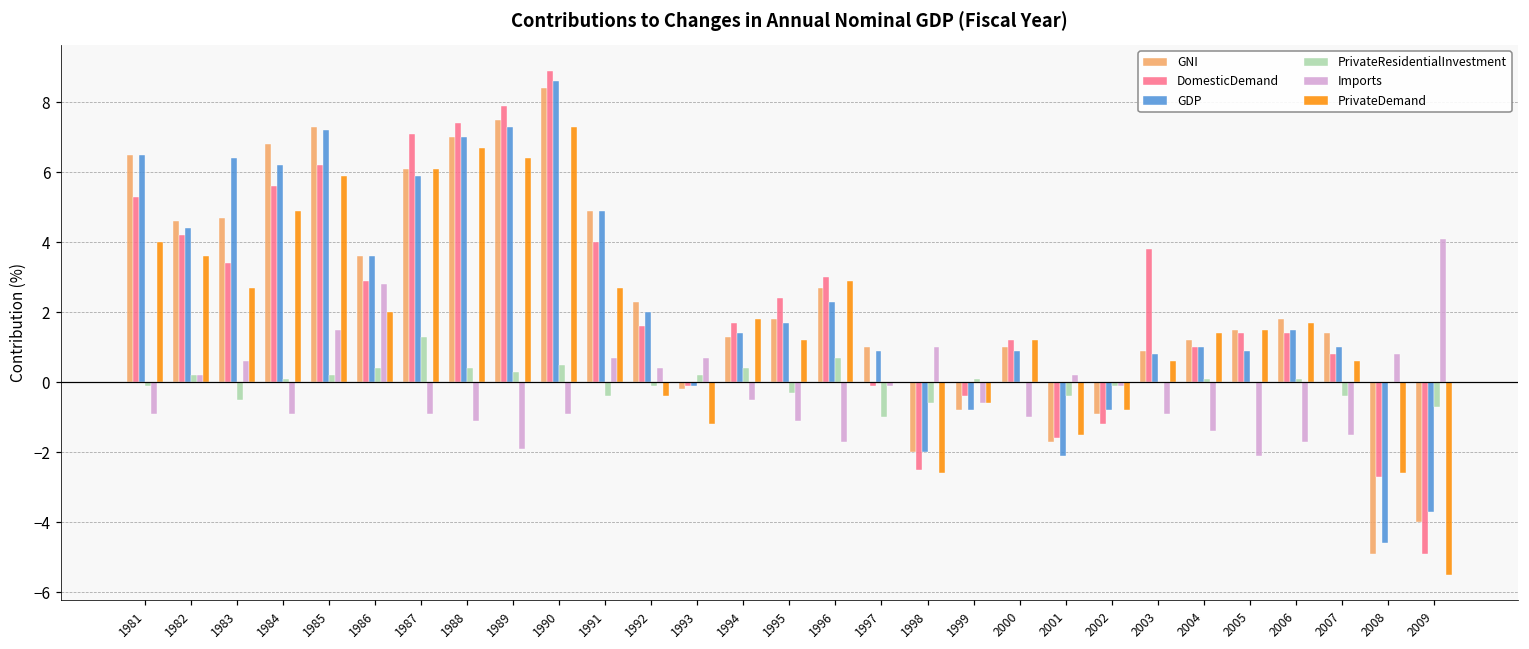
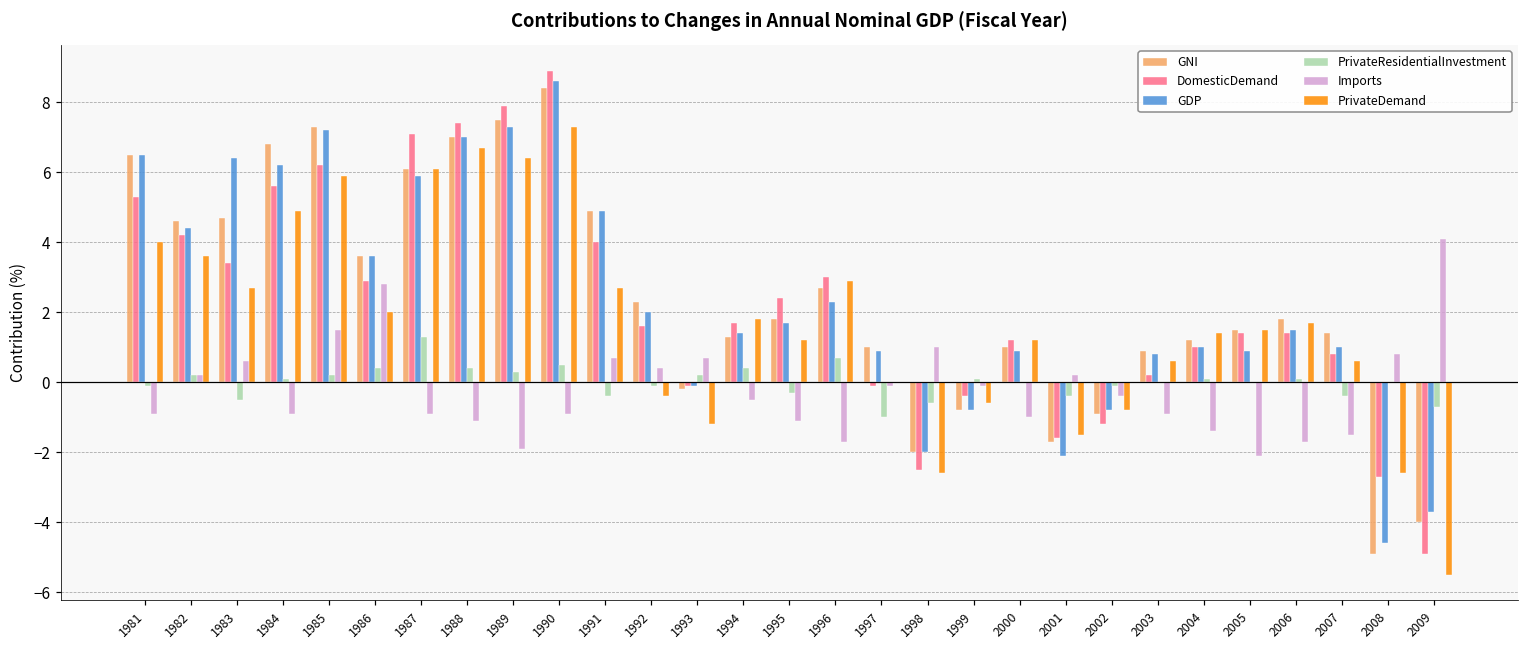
Imports, 1999: -0.6 -> -0.1
Imports, 2002: -0.1 -> -0.4
DomesticDemand, 2003: 3.8 -> 0.2
